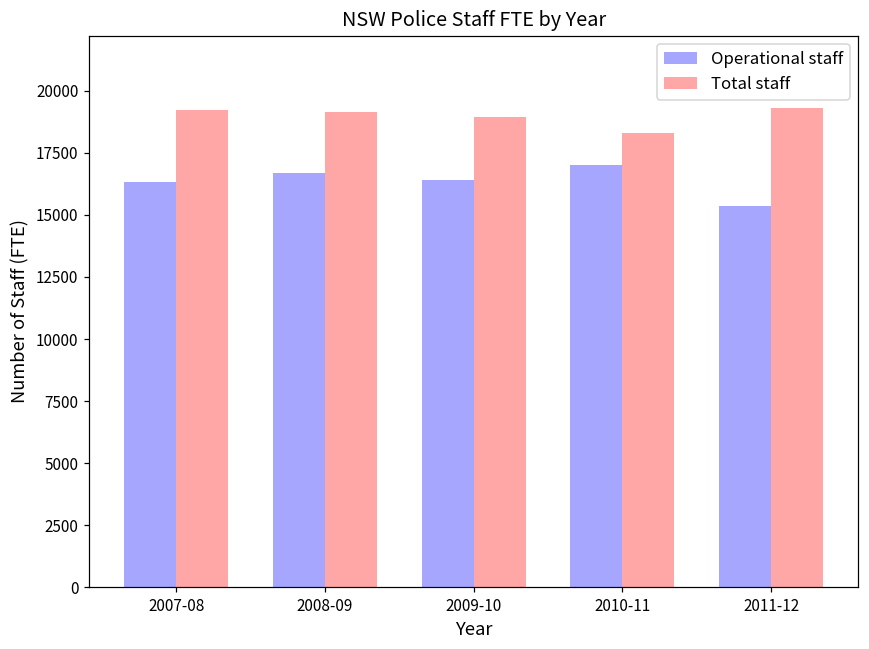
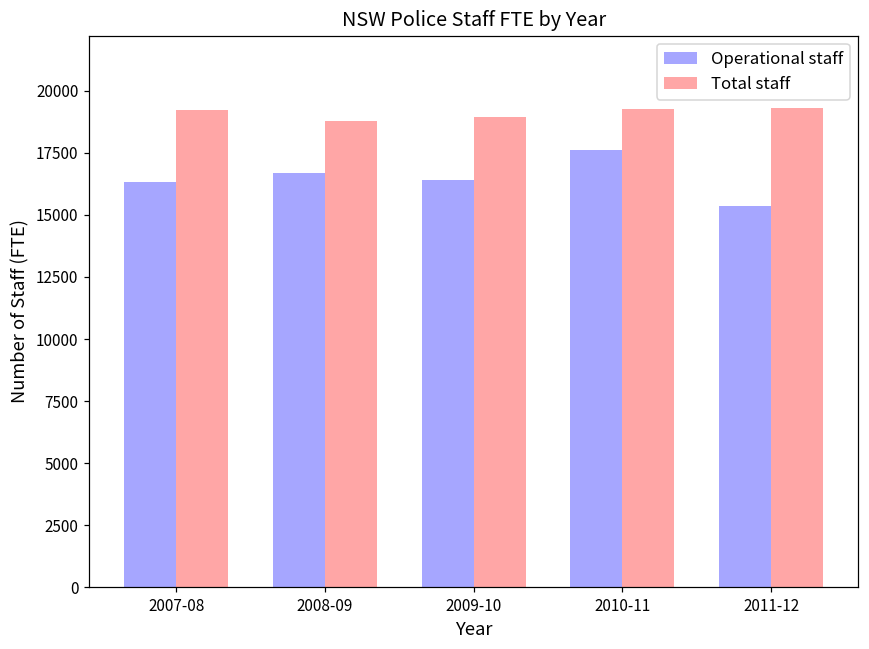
Total staff, 2008-09: 19200 -> 18800
Operational staff, 2010-11: 17000 -> 17600
Total staff, 2010-11: 18300 -> 19300
